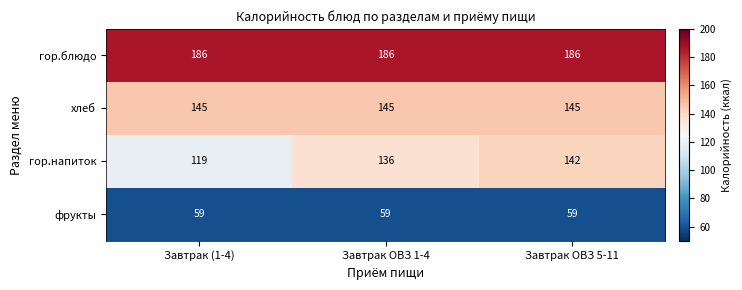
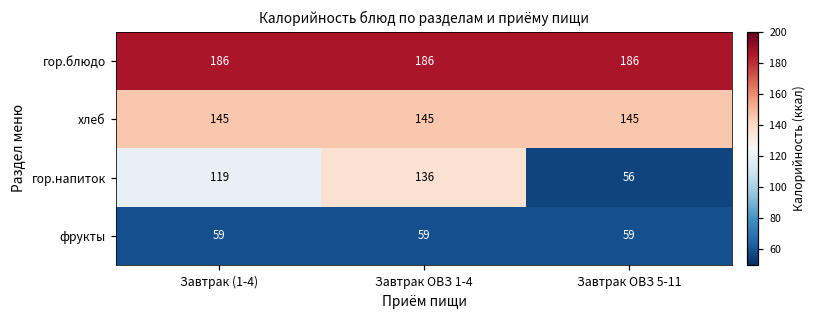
гор.напиток, Завтрак ОВЗ 5-11: 142 -> 56
